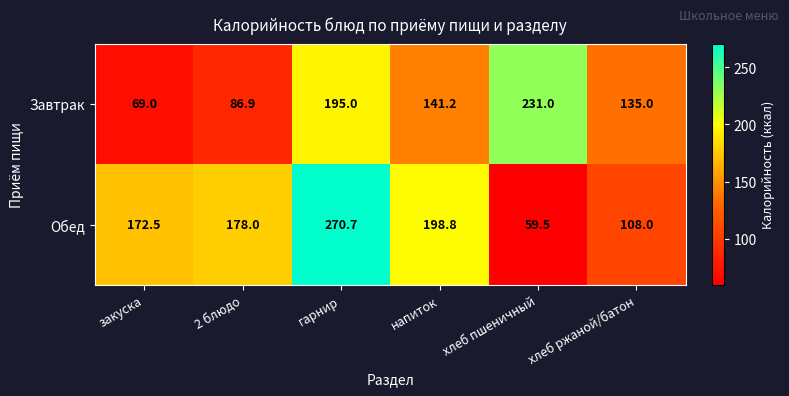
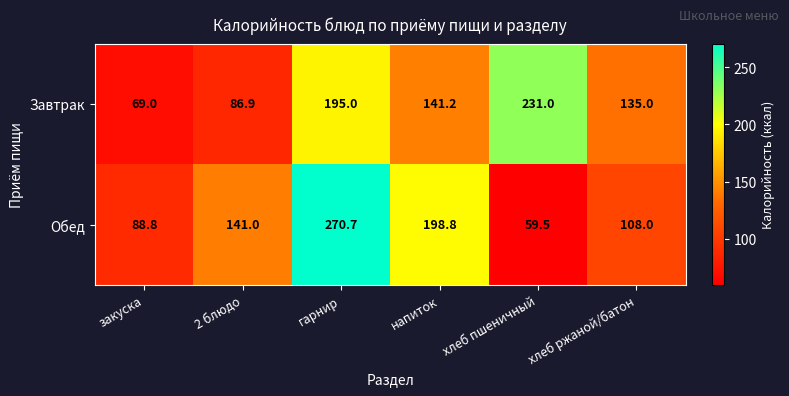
Обед, закуска: 172.5 -> 88.8
Обед, 2 блюдо: 178.0 -> 141.0
